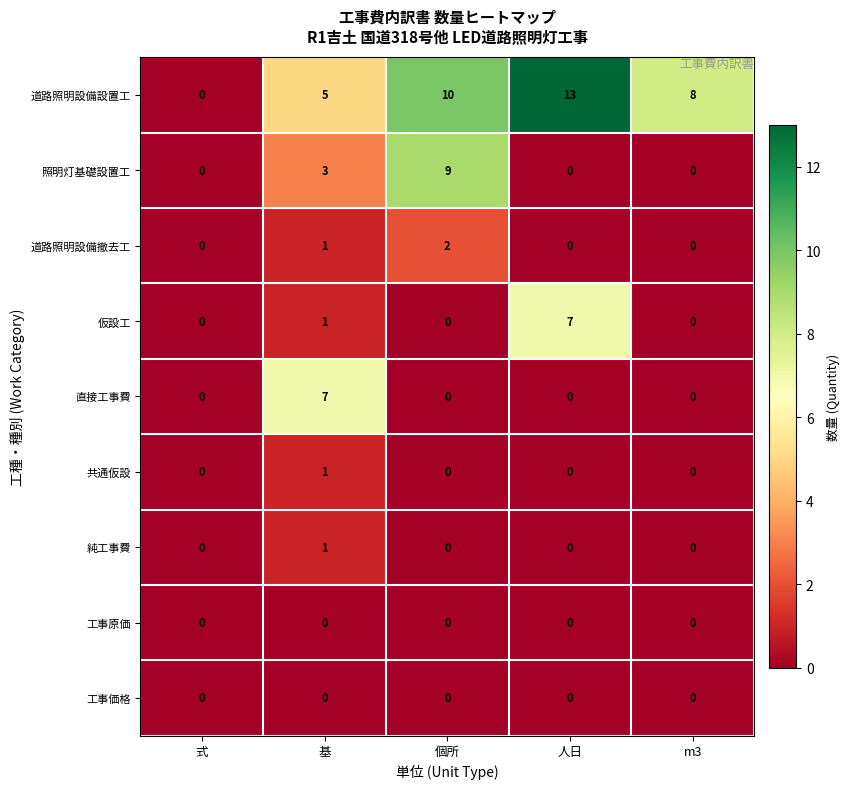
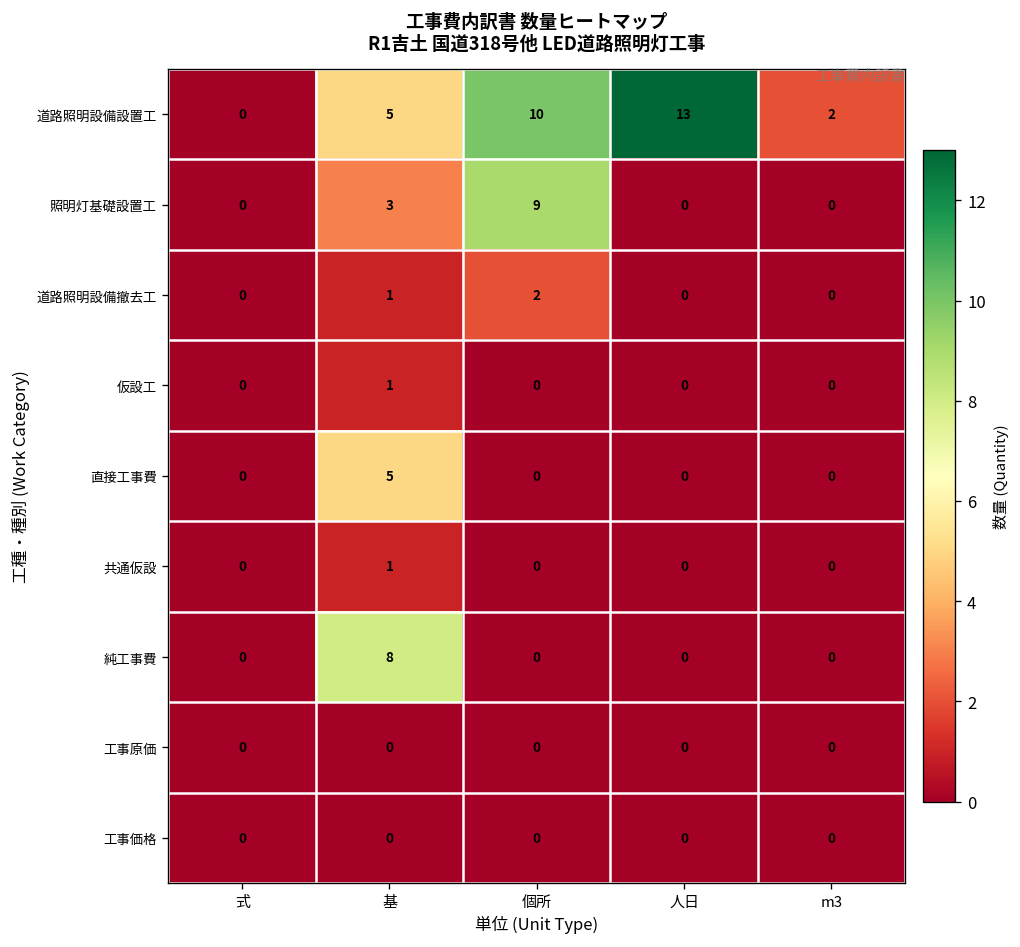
道路照明設備設置工, m3: 8 -> 2
仮設工, 人日: 7 -> 0
直接工事費, 基: 7 -> 5
純工事費, 基: 1 -> 8
